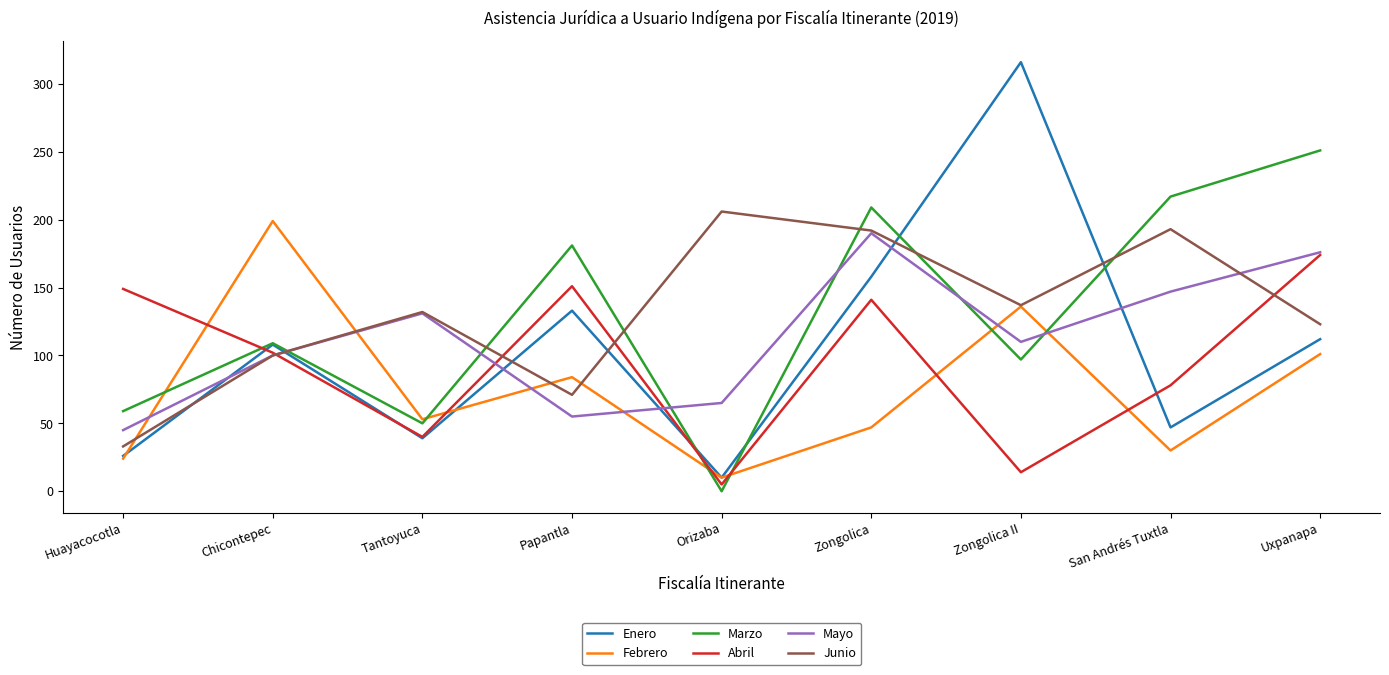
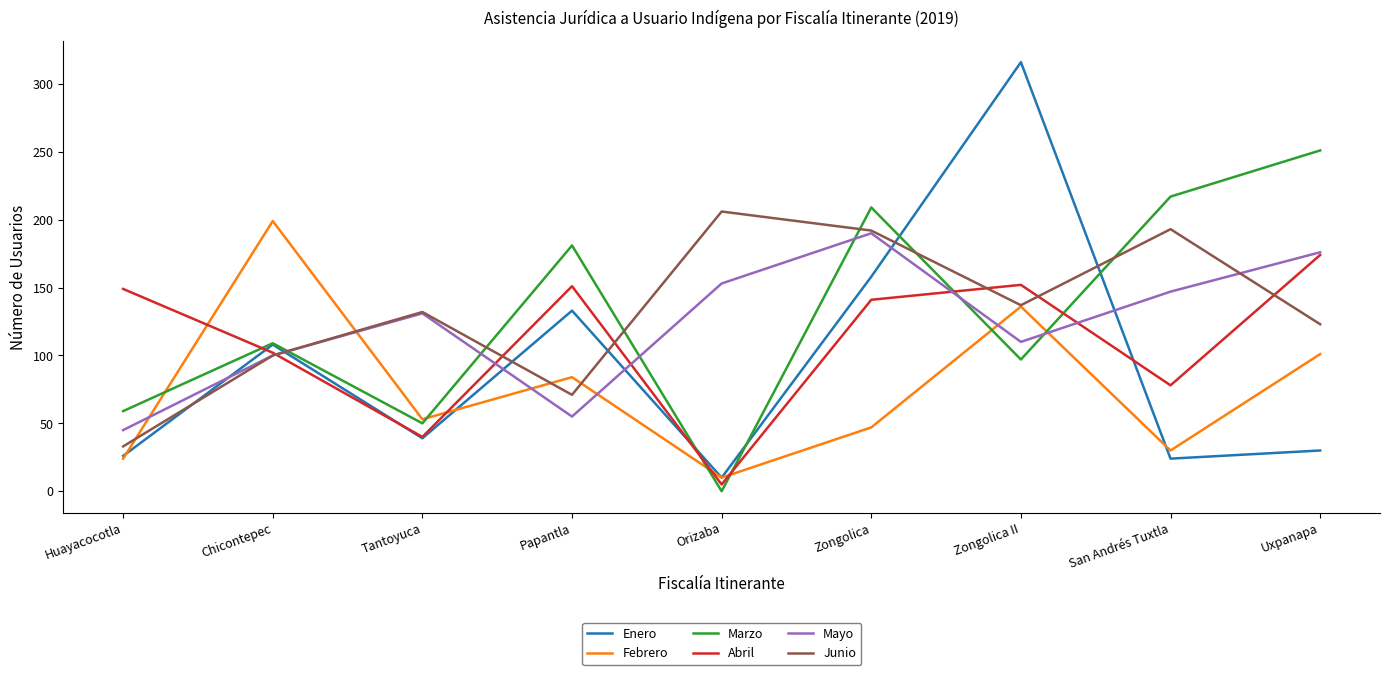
Mayo, Orizaba: 65 -> 153
Abril, Zongolica II: 14 -> 152
Enero, San Andrés Tuxtla: 47 -> 24
Enero, Uxpanapa: 112 -> 30
